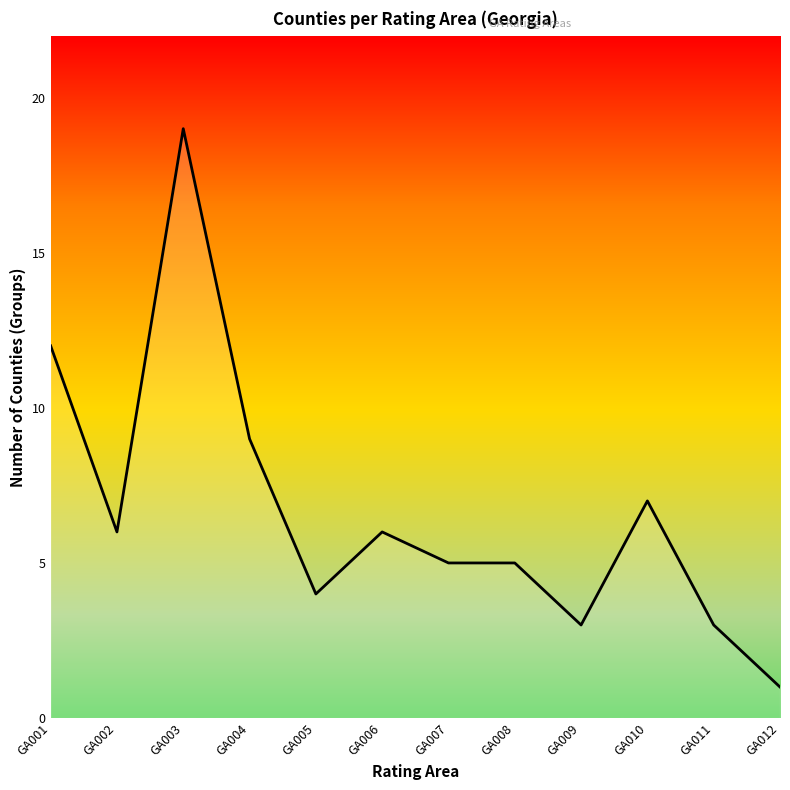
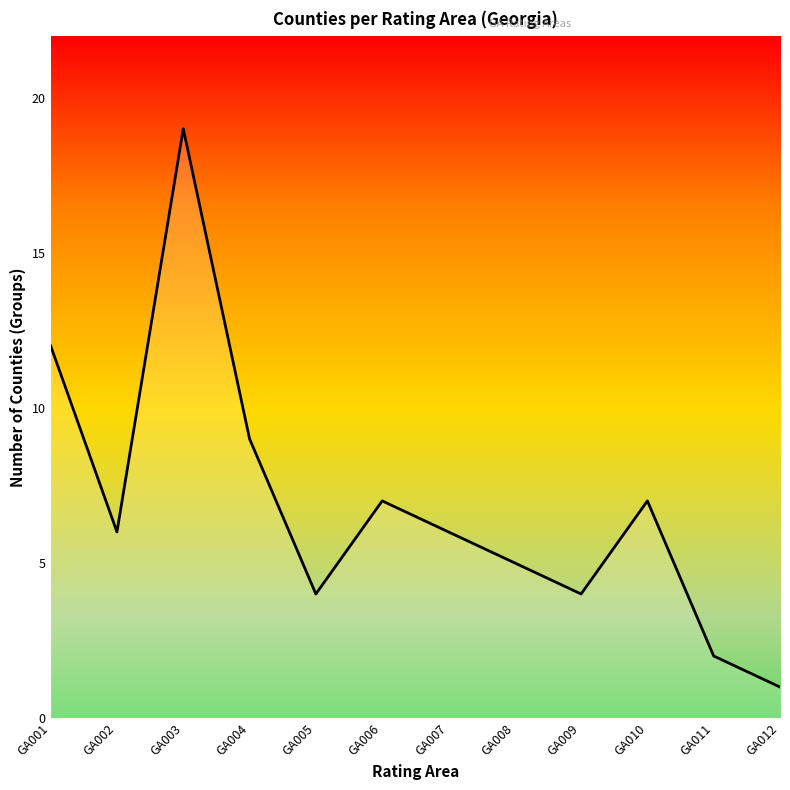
GA006: 6 -> 7
GA007: 5 -> 6
GA009: 3 -> 4
GA011: 3 -> 2
